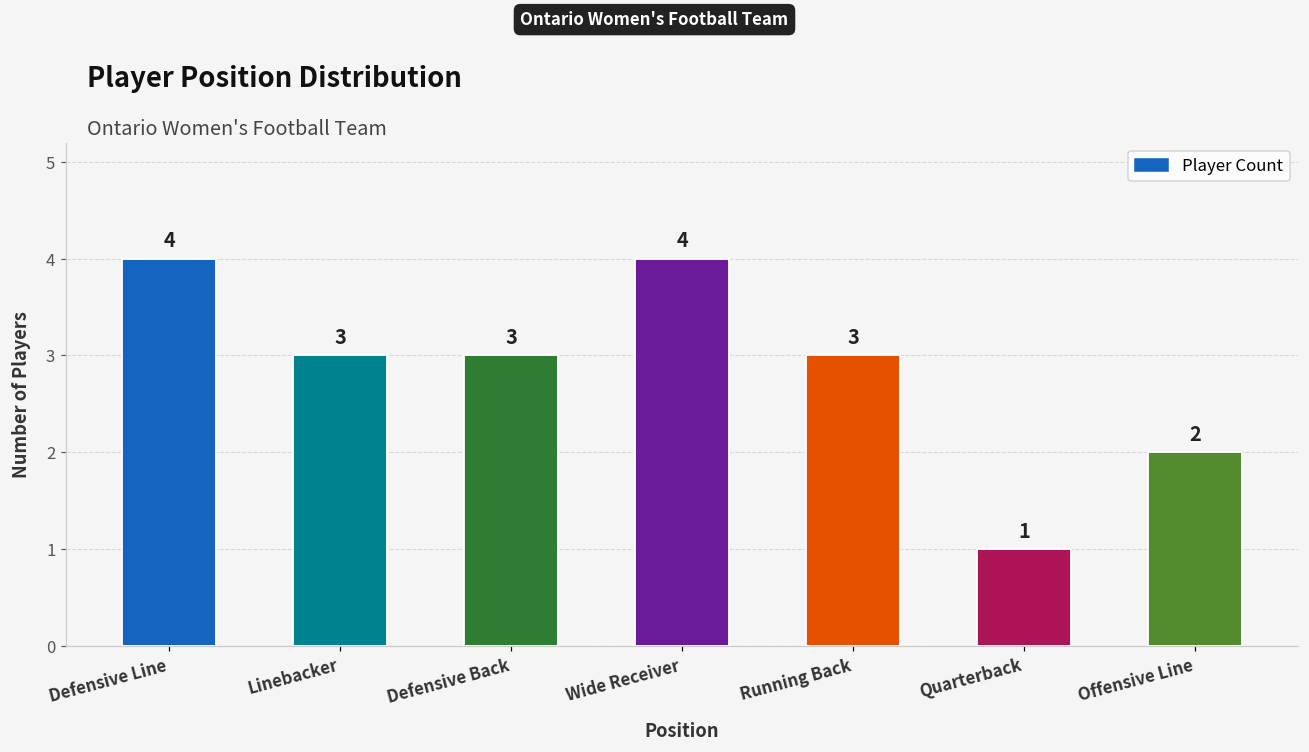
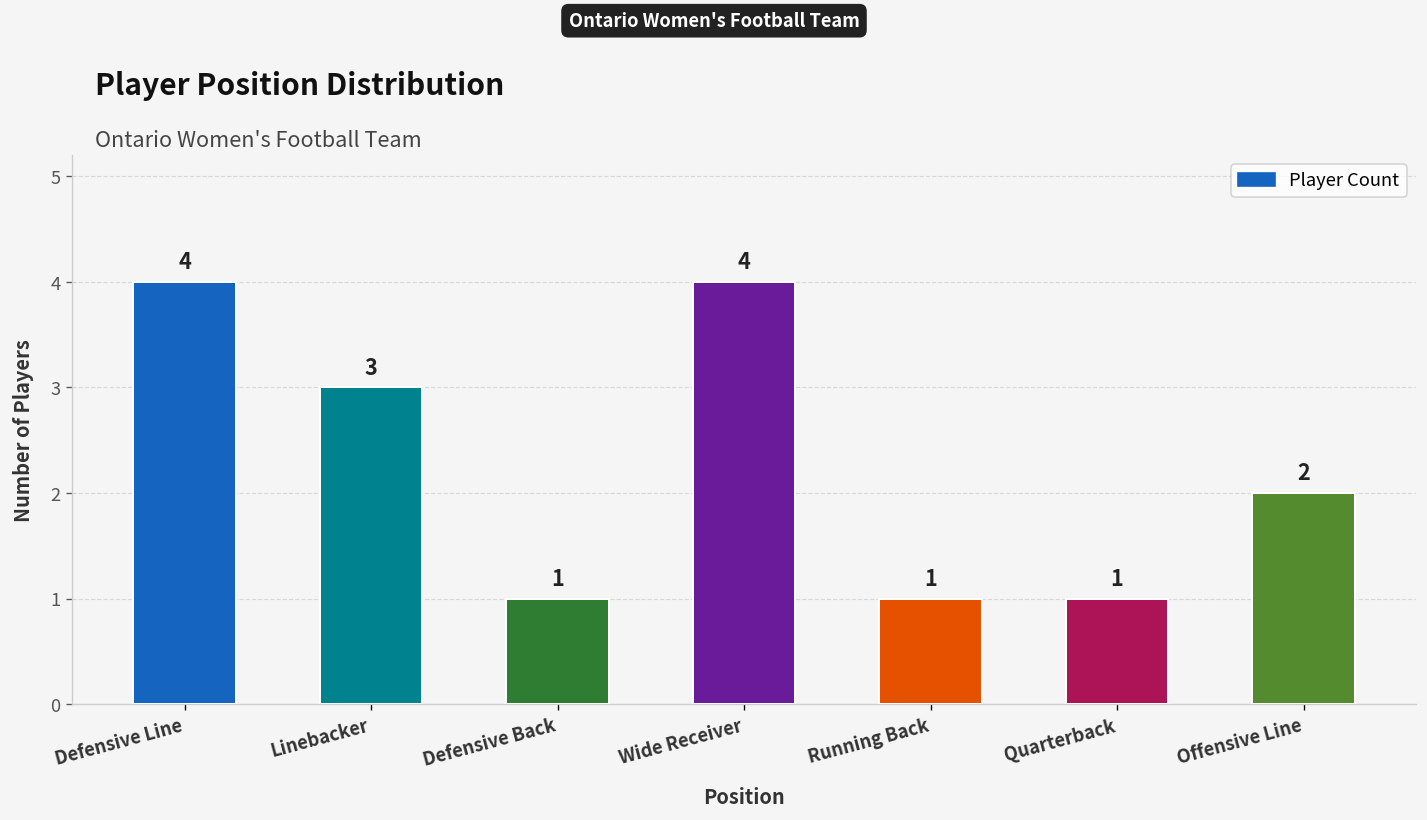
Defensive Back: 3 -> 1
Running Back: 3 -> 1
